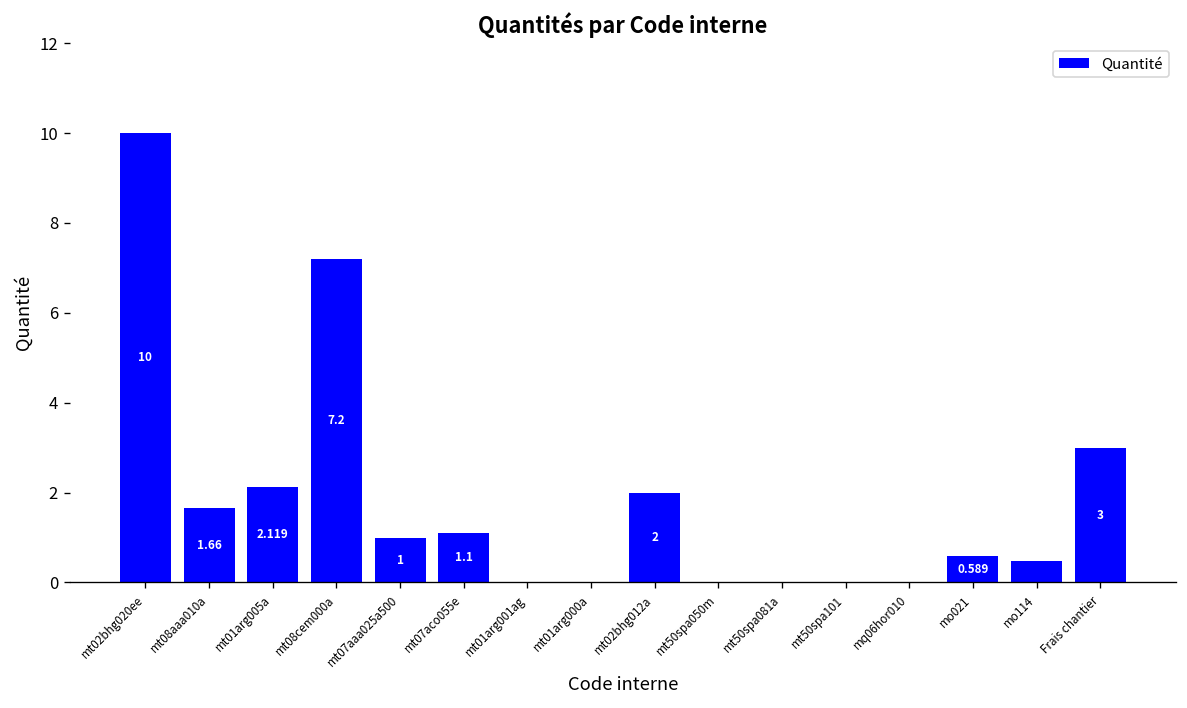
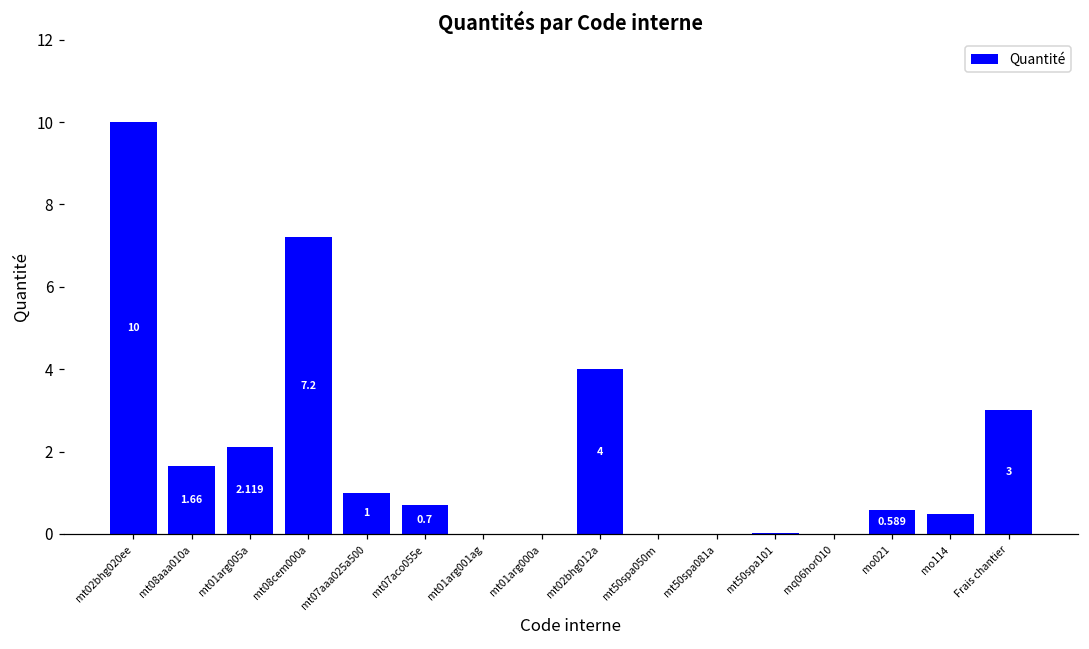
mt07aco055e: 1.1 -> 0.7
mt02bhg012a: 2 -> 4
